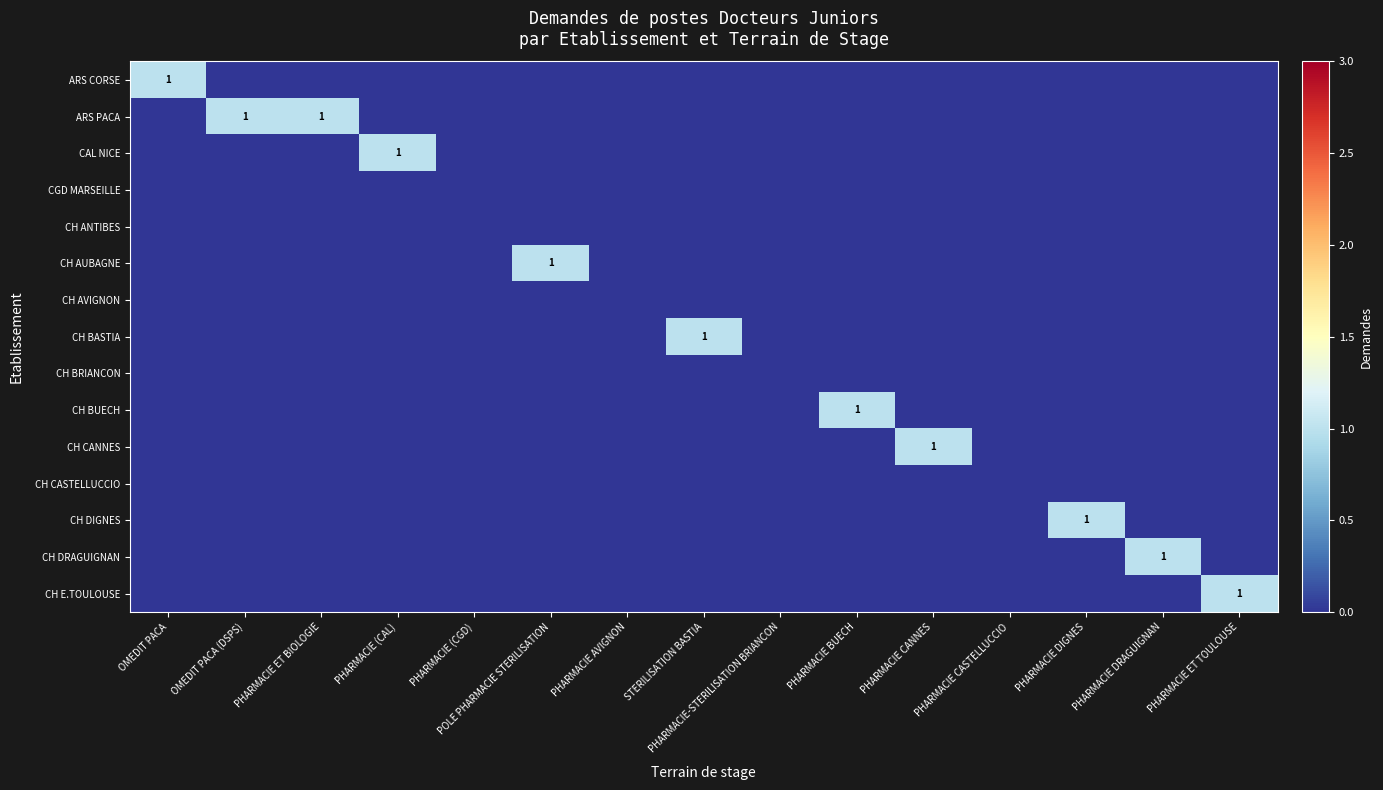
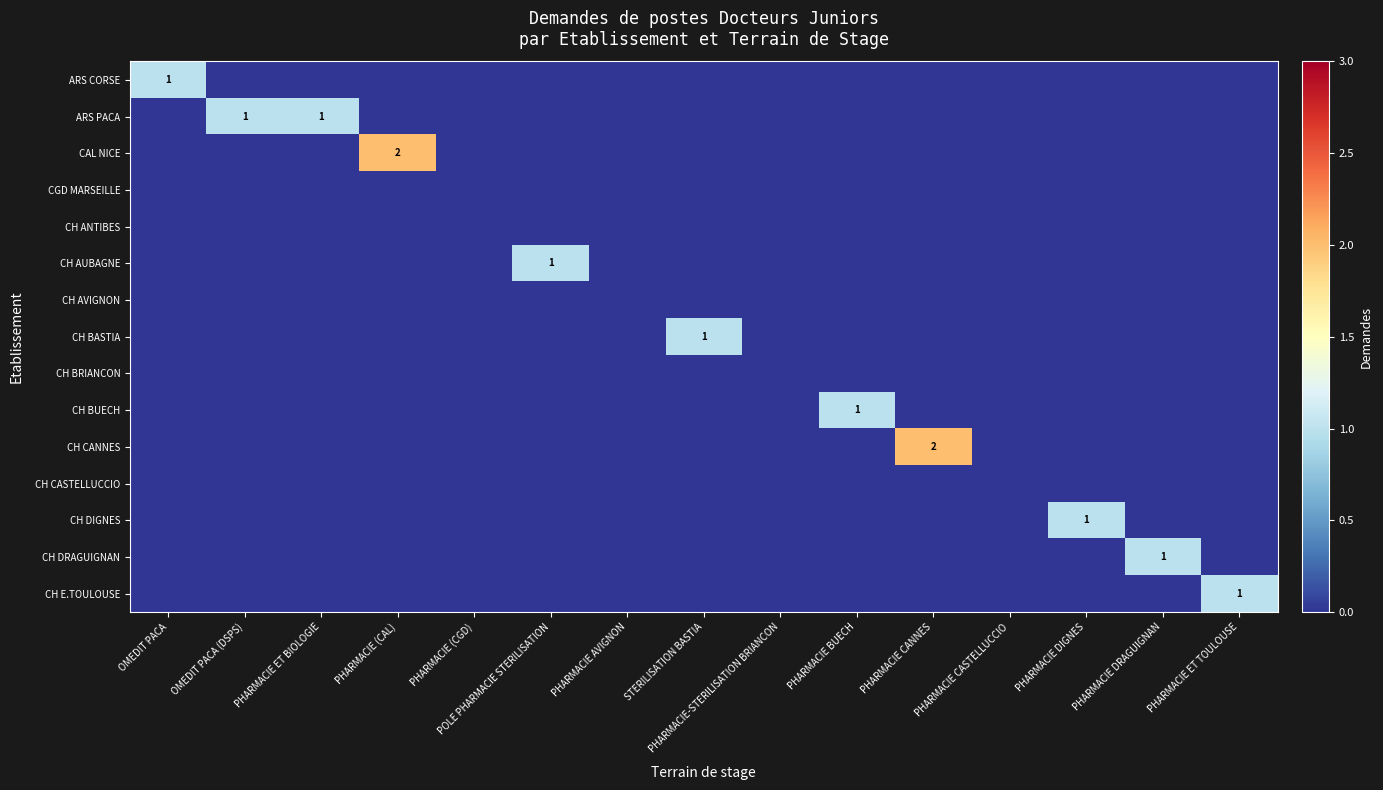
CAL NICE, PHARMACIE (CAL): 1 -> 2
CH CANNES, PHARMACIE CANNES: 1 -> 2
